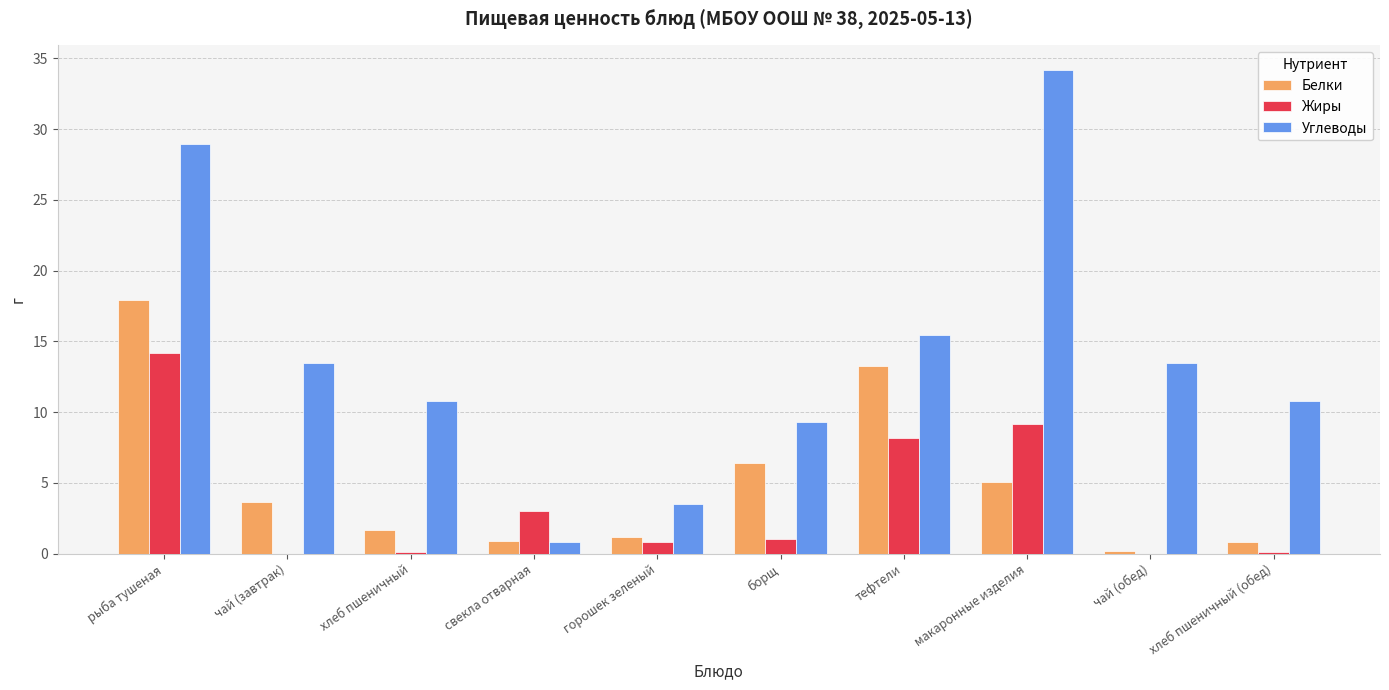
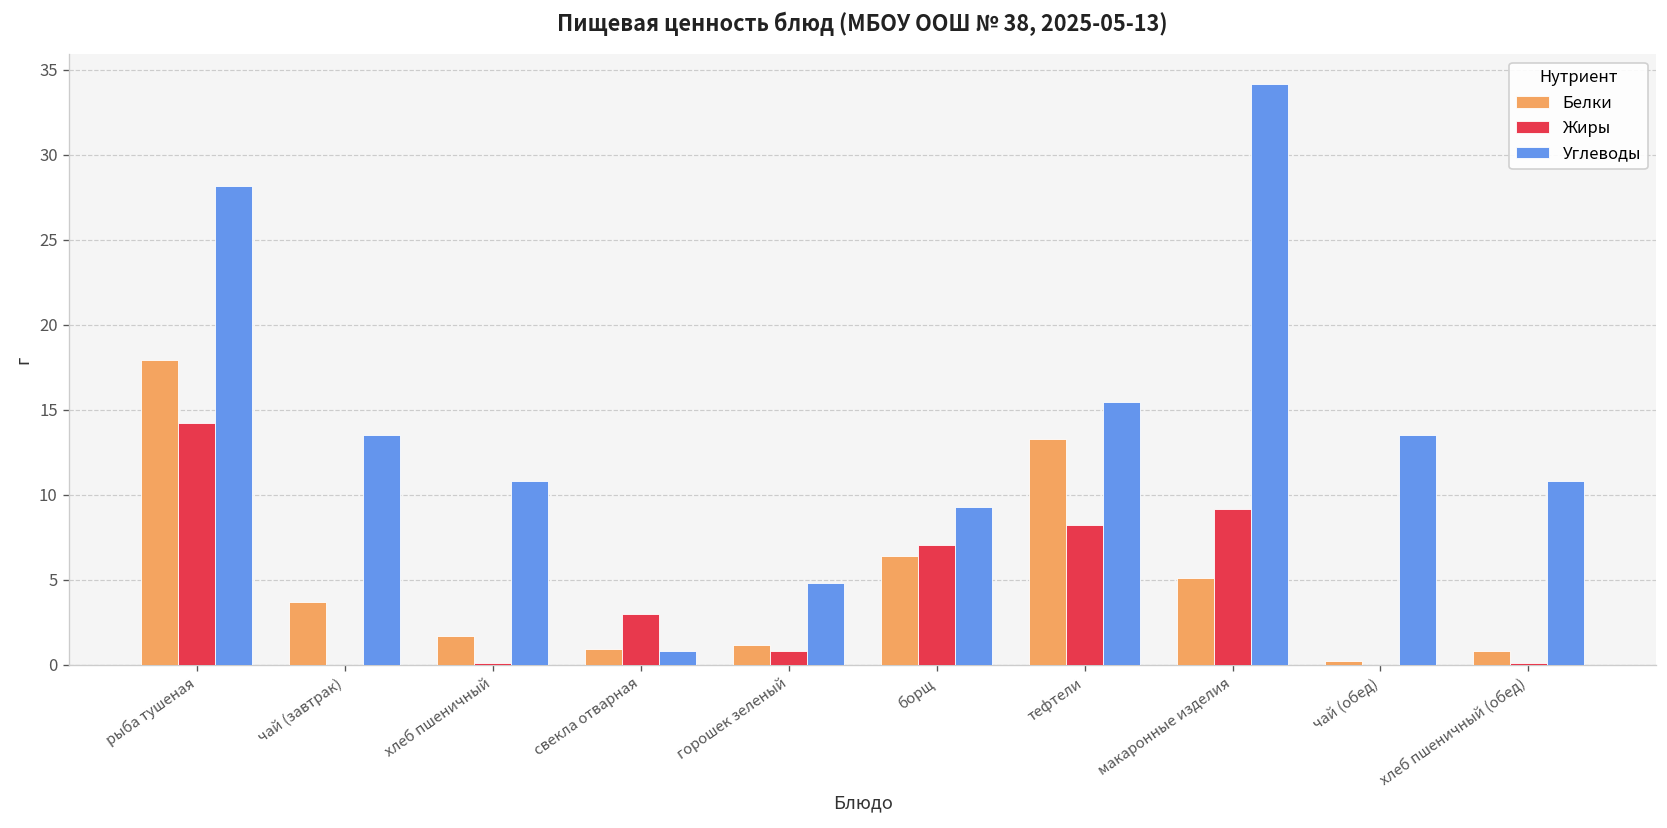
Углеводы, рыба тушеная: 28.9 -> 28.2
Углеводы, горошек зеленый: 3.6 -> 4.8
Жиры, борщ: 1.1 -> 7.1
